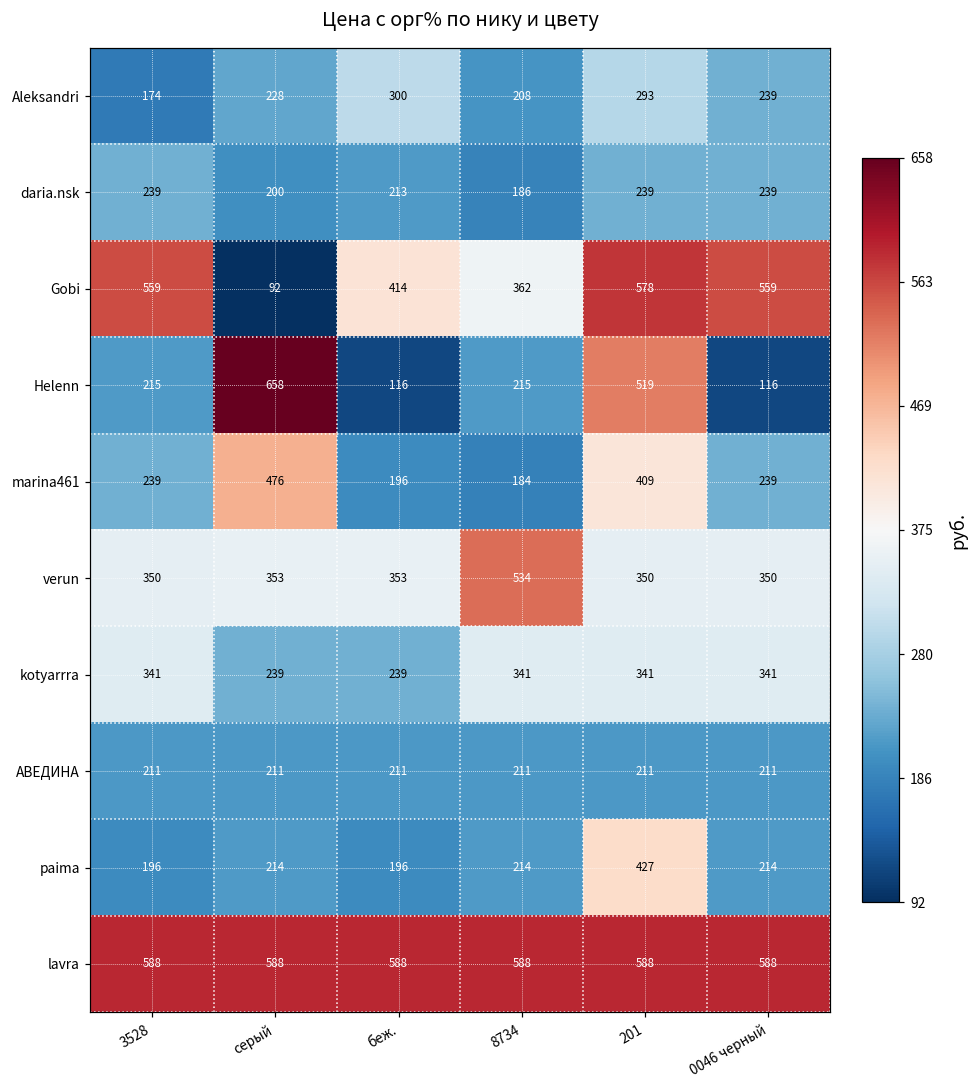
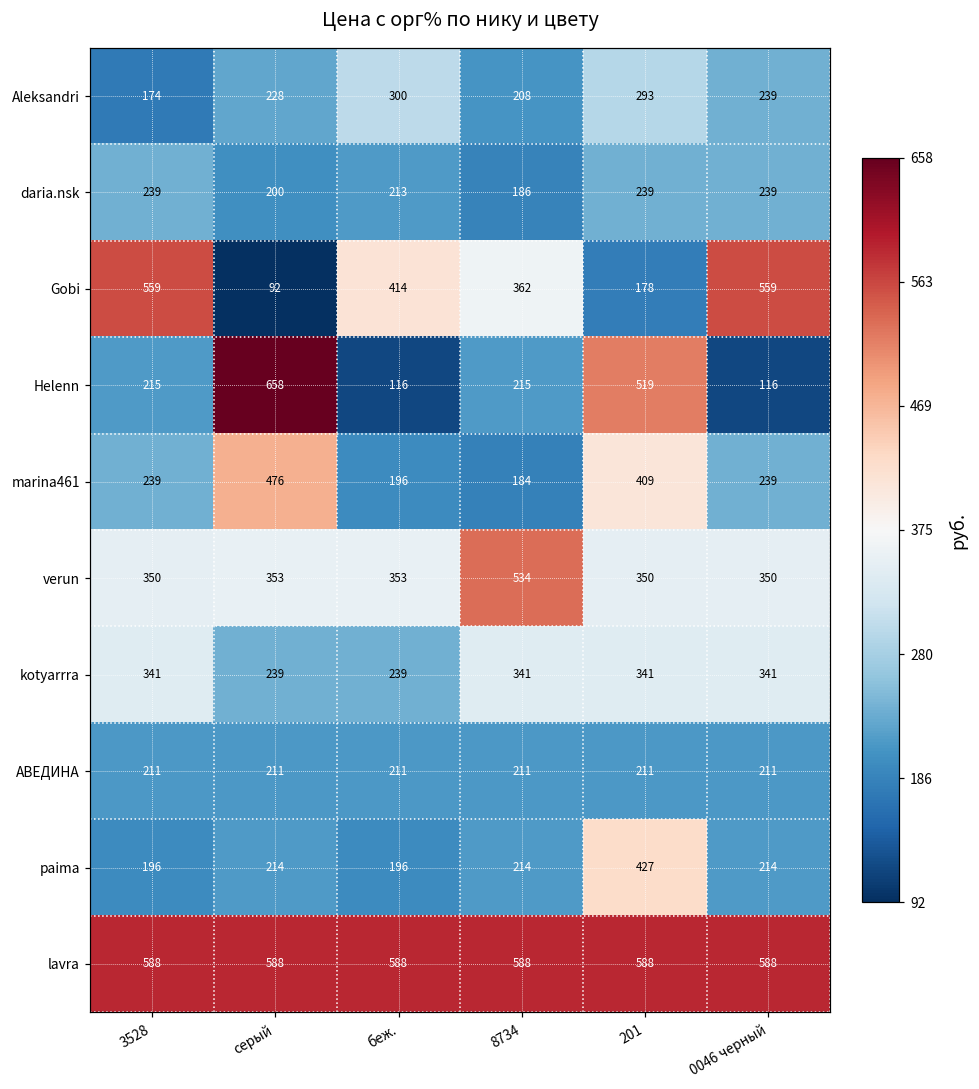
Gobi, 201: 578 -> 178
